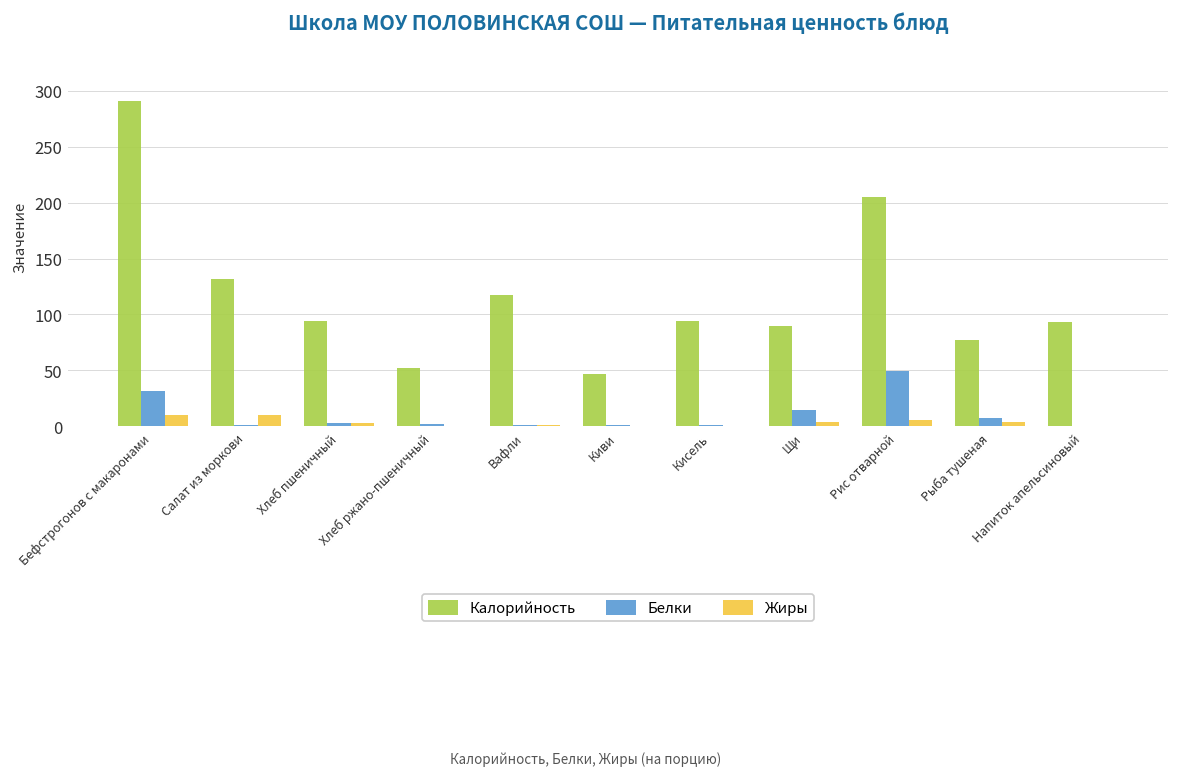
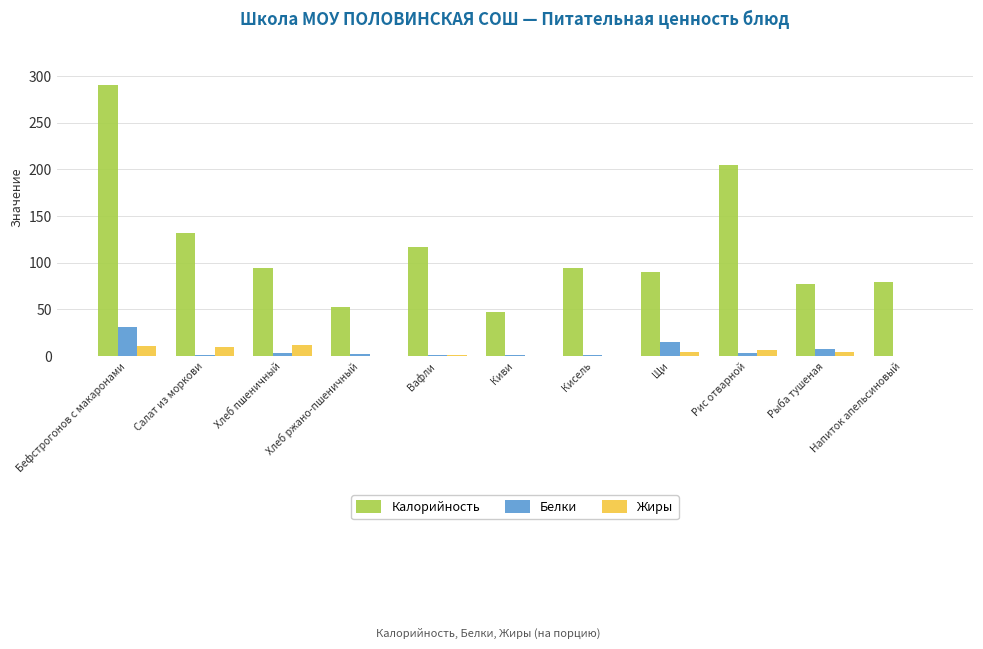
Жиры, Хлеб пшеничный: 0 -> 10
Белки, Рис отварной: 50 -> 0
Калорийность, Напиток апельсиновый: 90 -> 80
